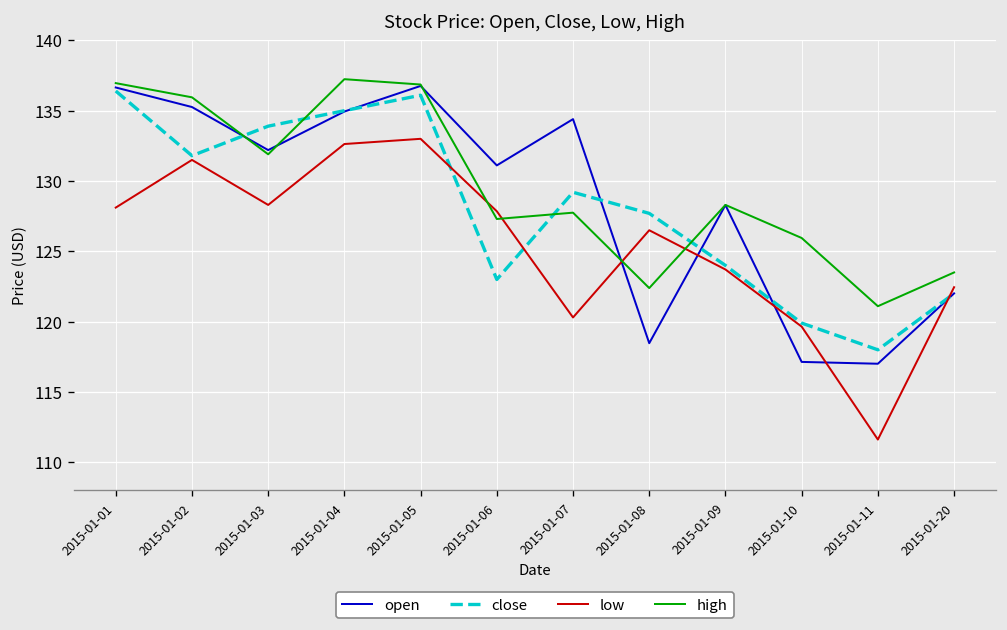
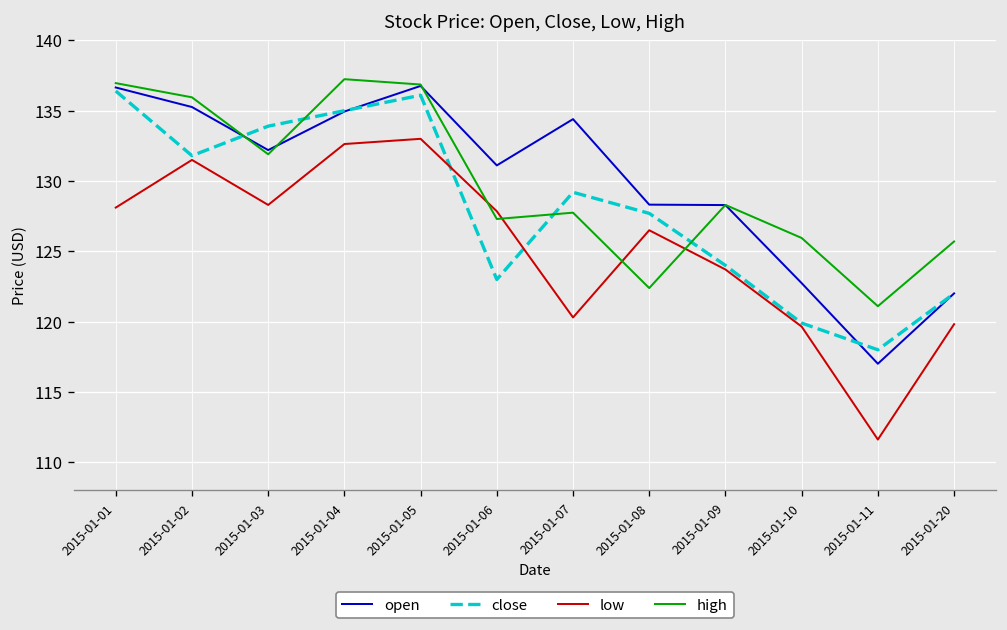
open, 2015-01-08: 118.5 -> 128.3
open, 2015-01-10: 117.1 -> 122.7
low, 2015-01-20: 122.5 -> 119.8
high, 2015-01-20: 123.5 -> 125.7
